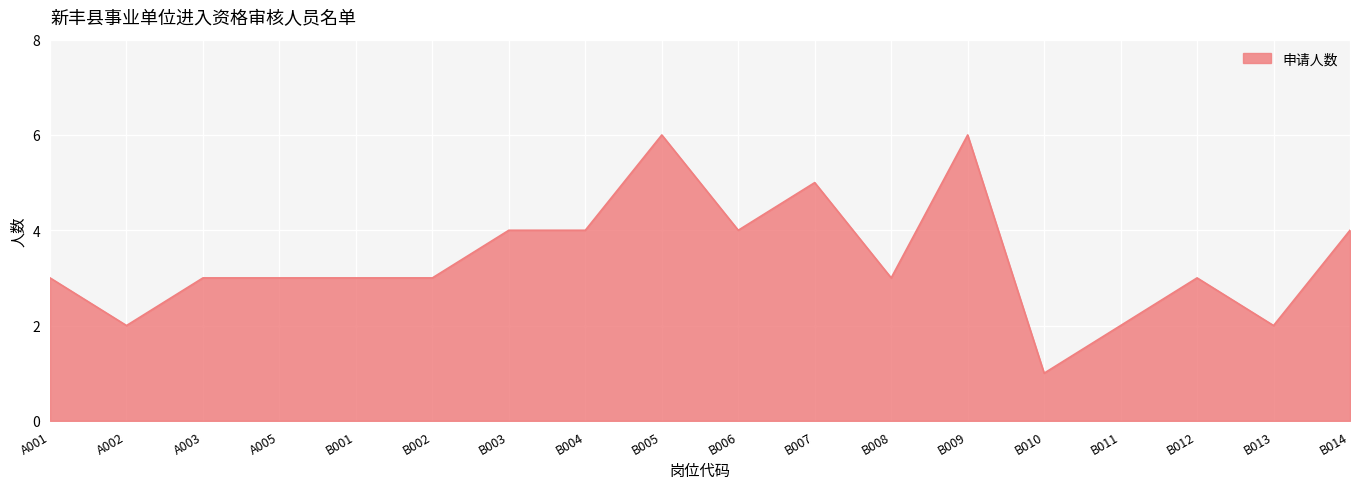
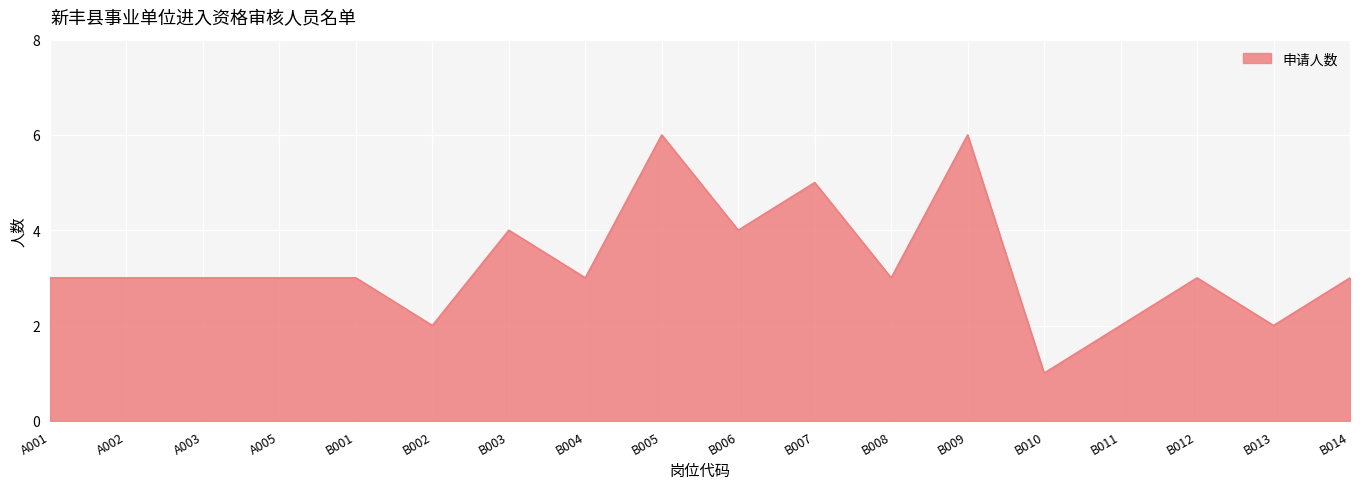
A002: 2 -> 3
B002: 3 -> 2
B004: 4 -> 3
B014: 4 -> 3
